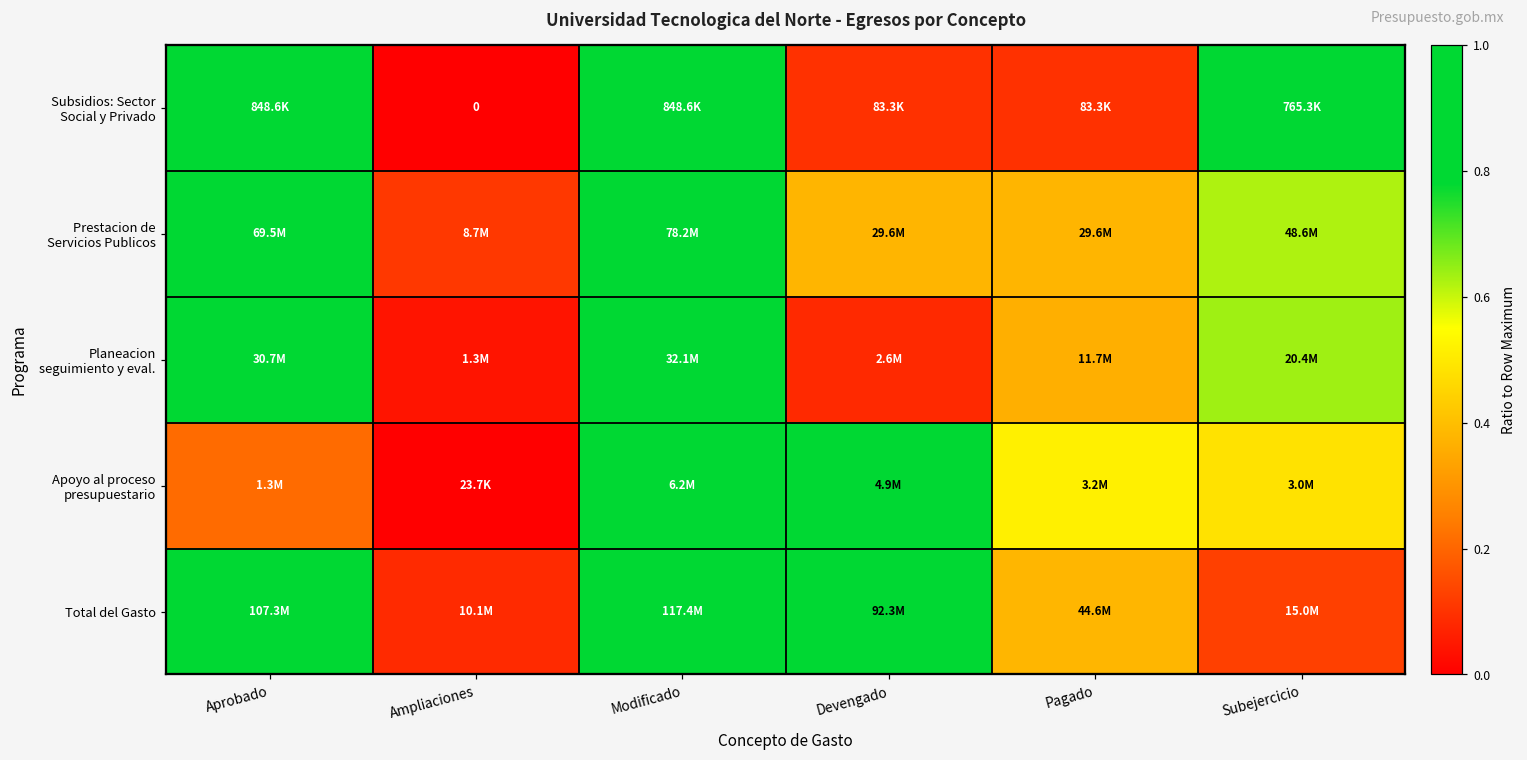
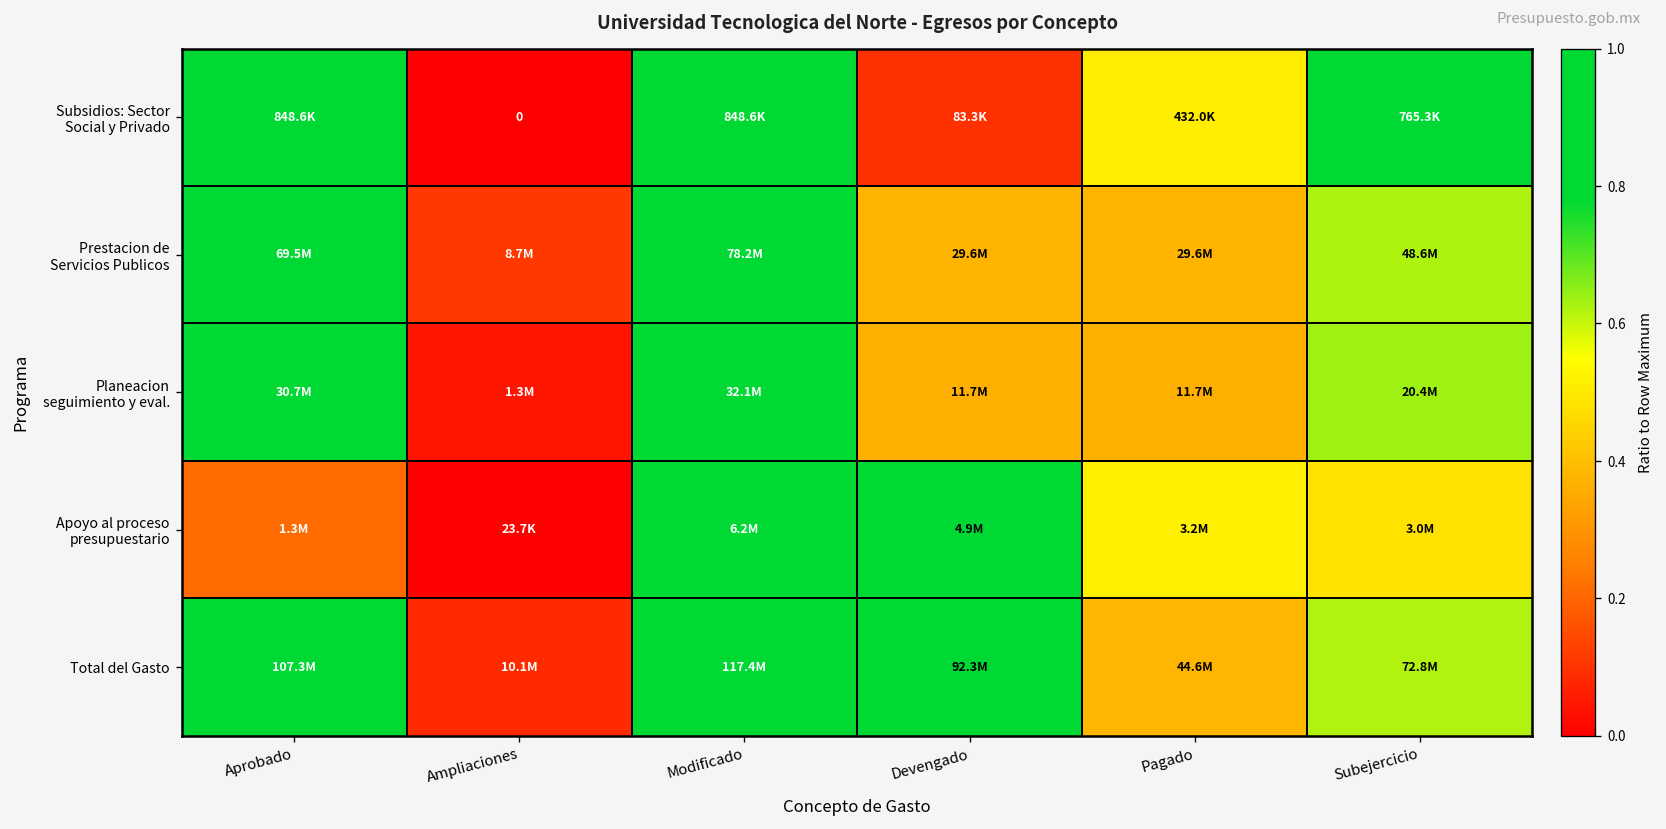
Subsidios: Sector Social y Privado, Pagado: 83.3K -> 432.0K
Planeacion seguimiento y eval., Devengado: 2.6M -> 11.7M
Total del Gasto, Subejercicio: 15.0M -> 72.8M
